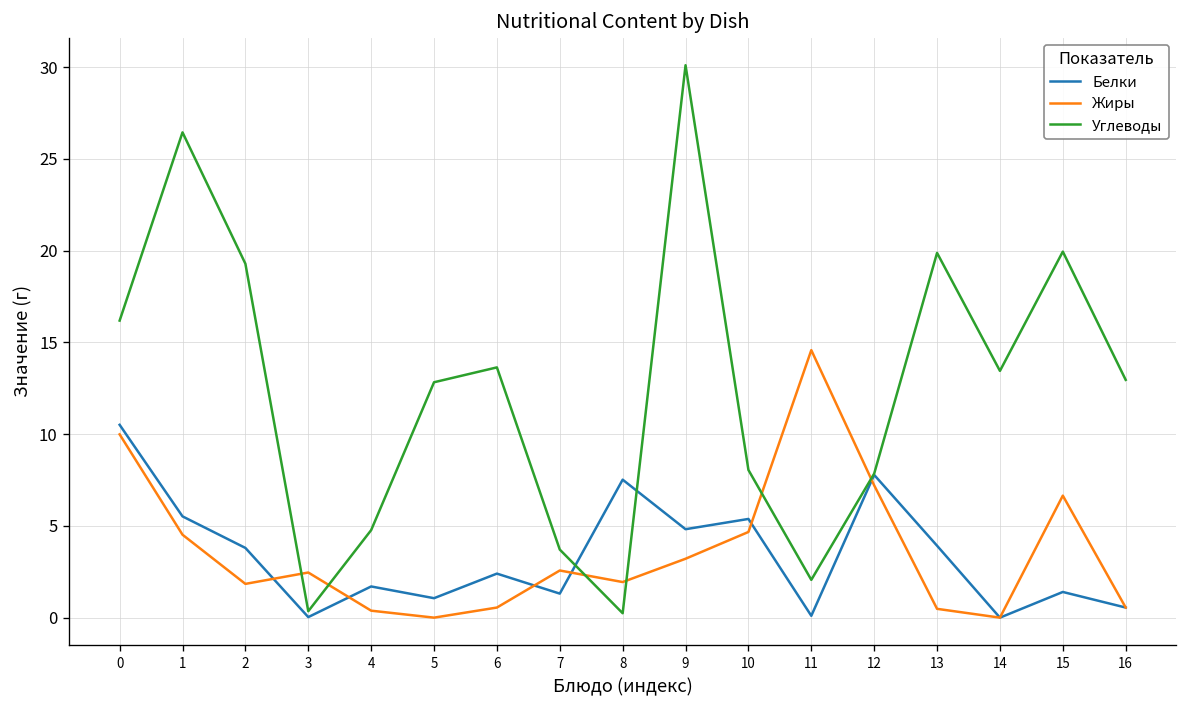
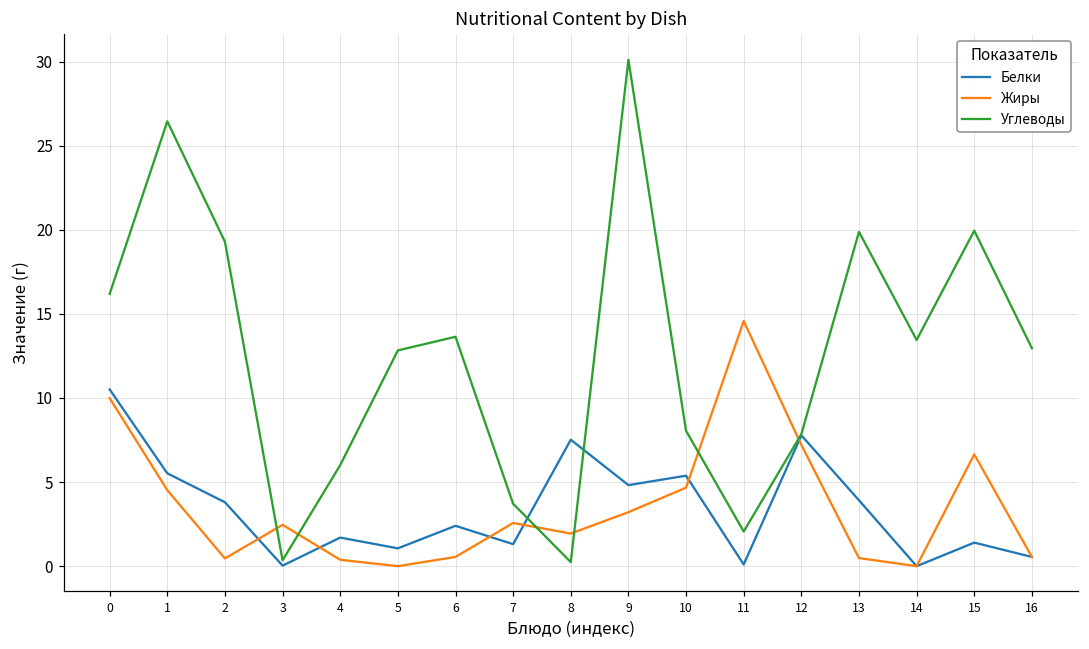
Жиры, 2: 1.8 -> 0.5
Углеводы, 4: 4.8 -> 6.0
